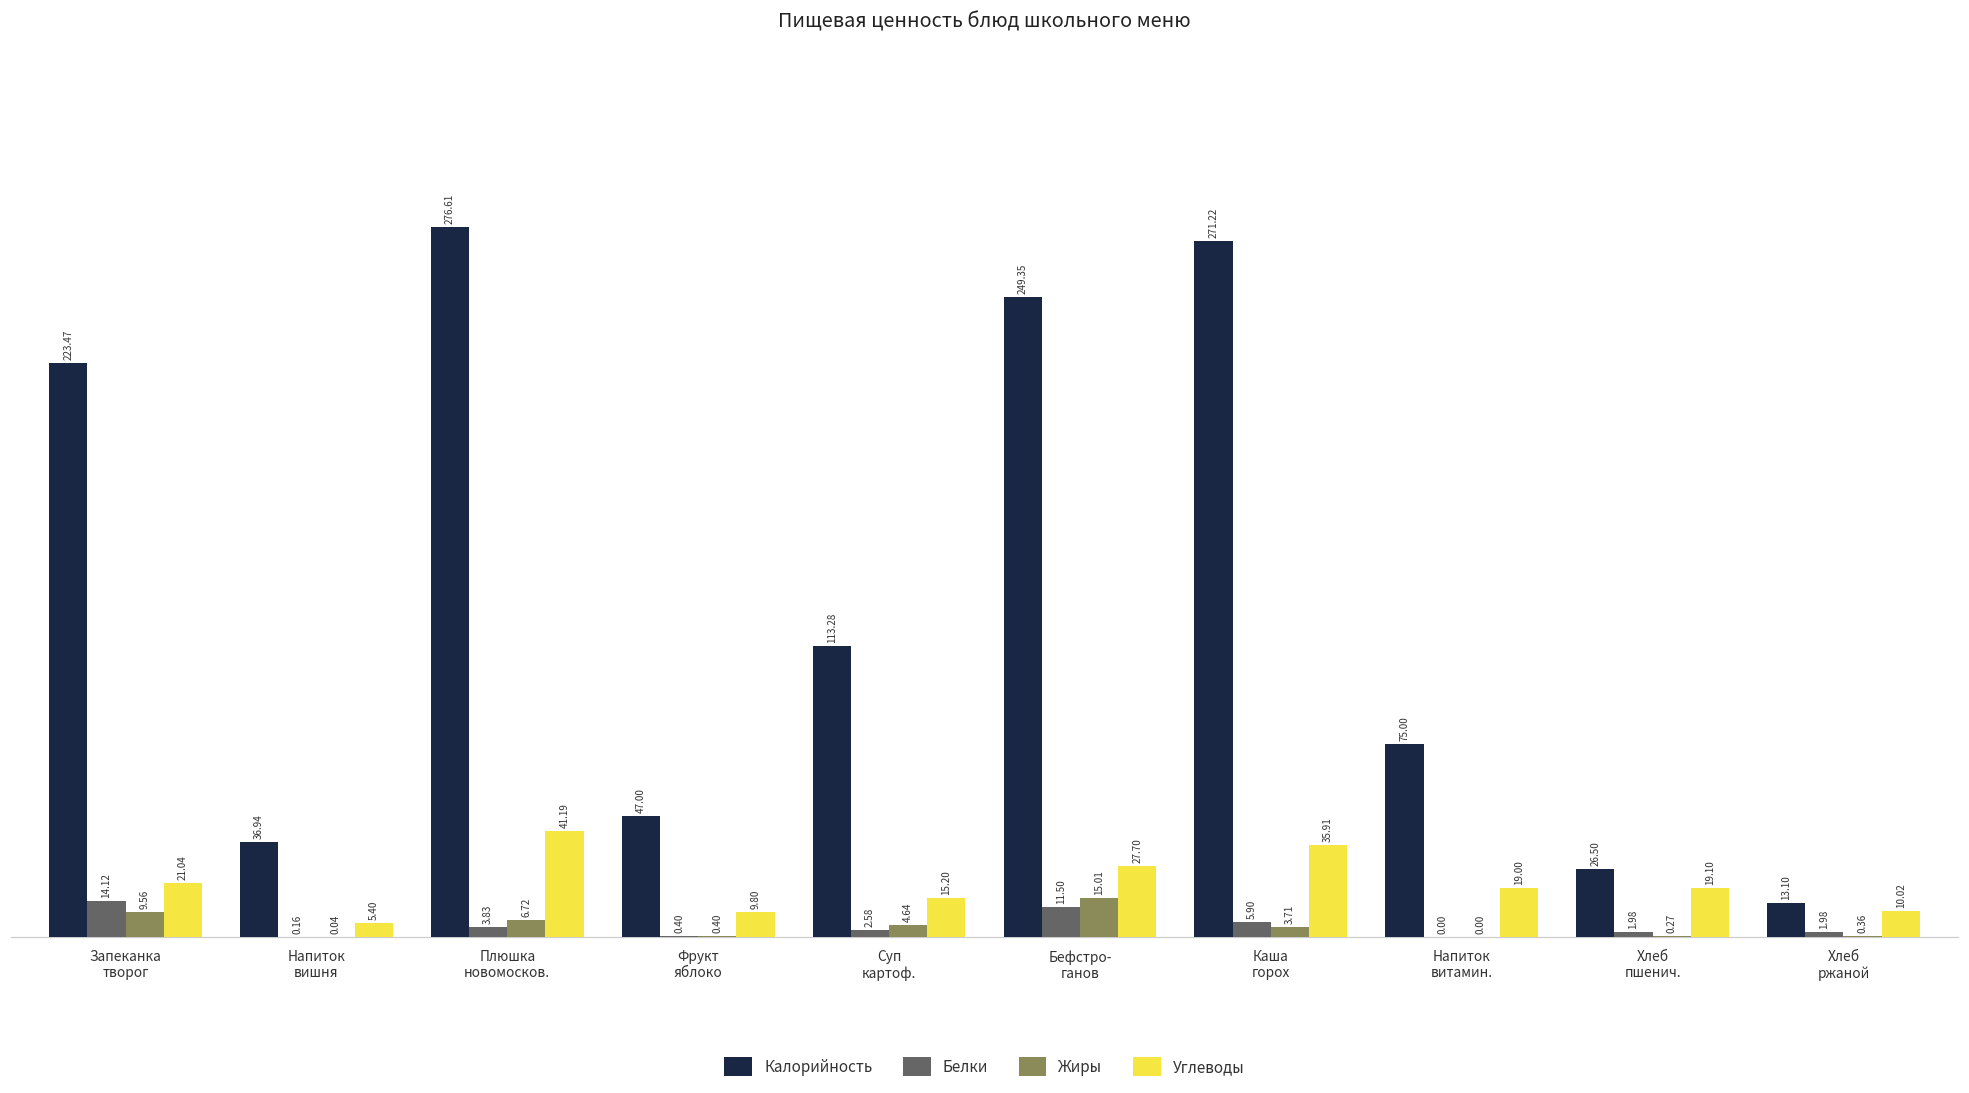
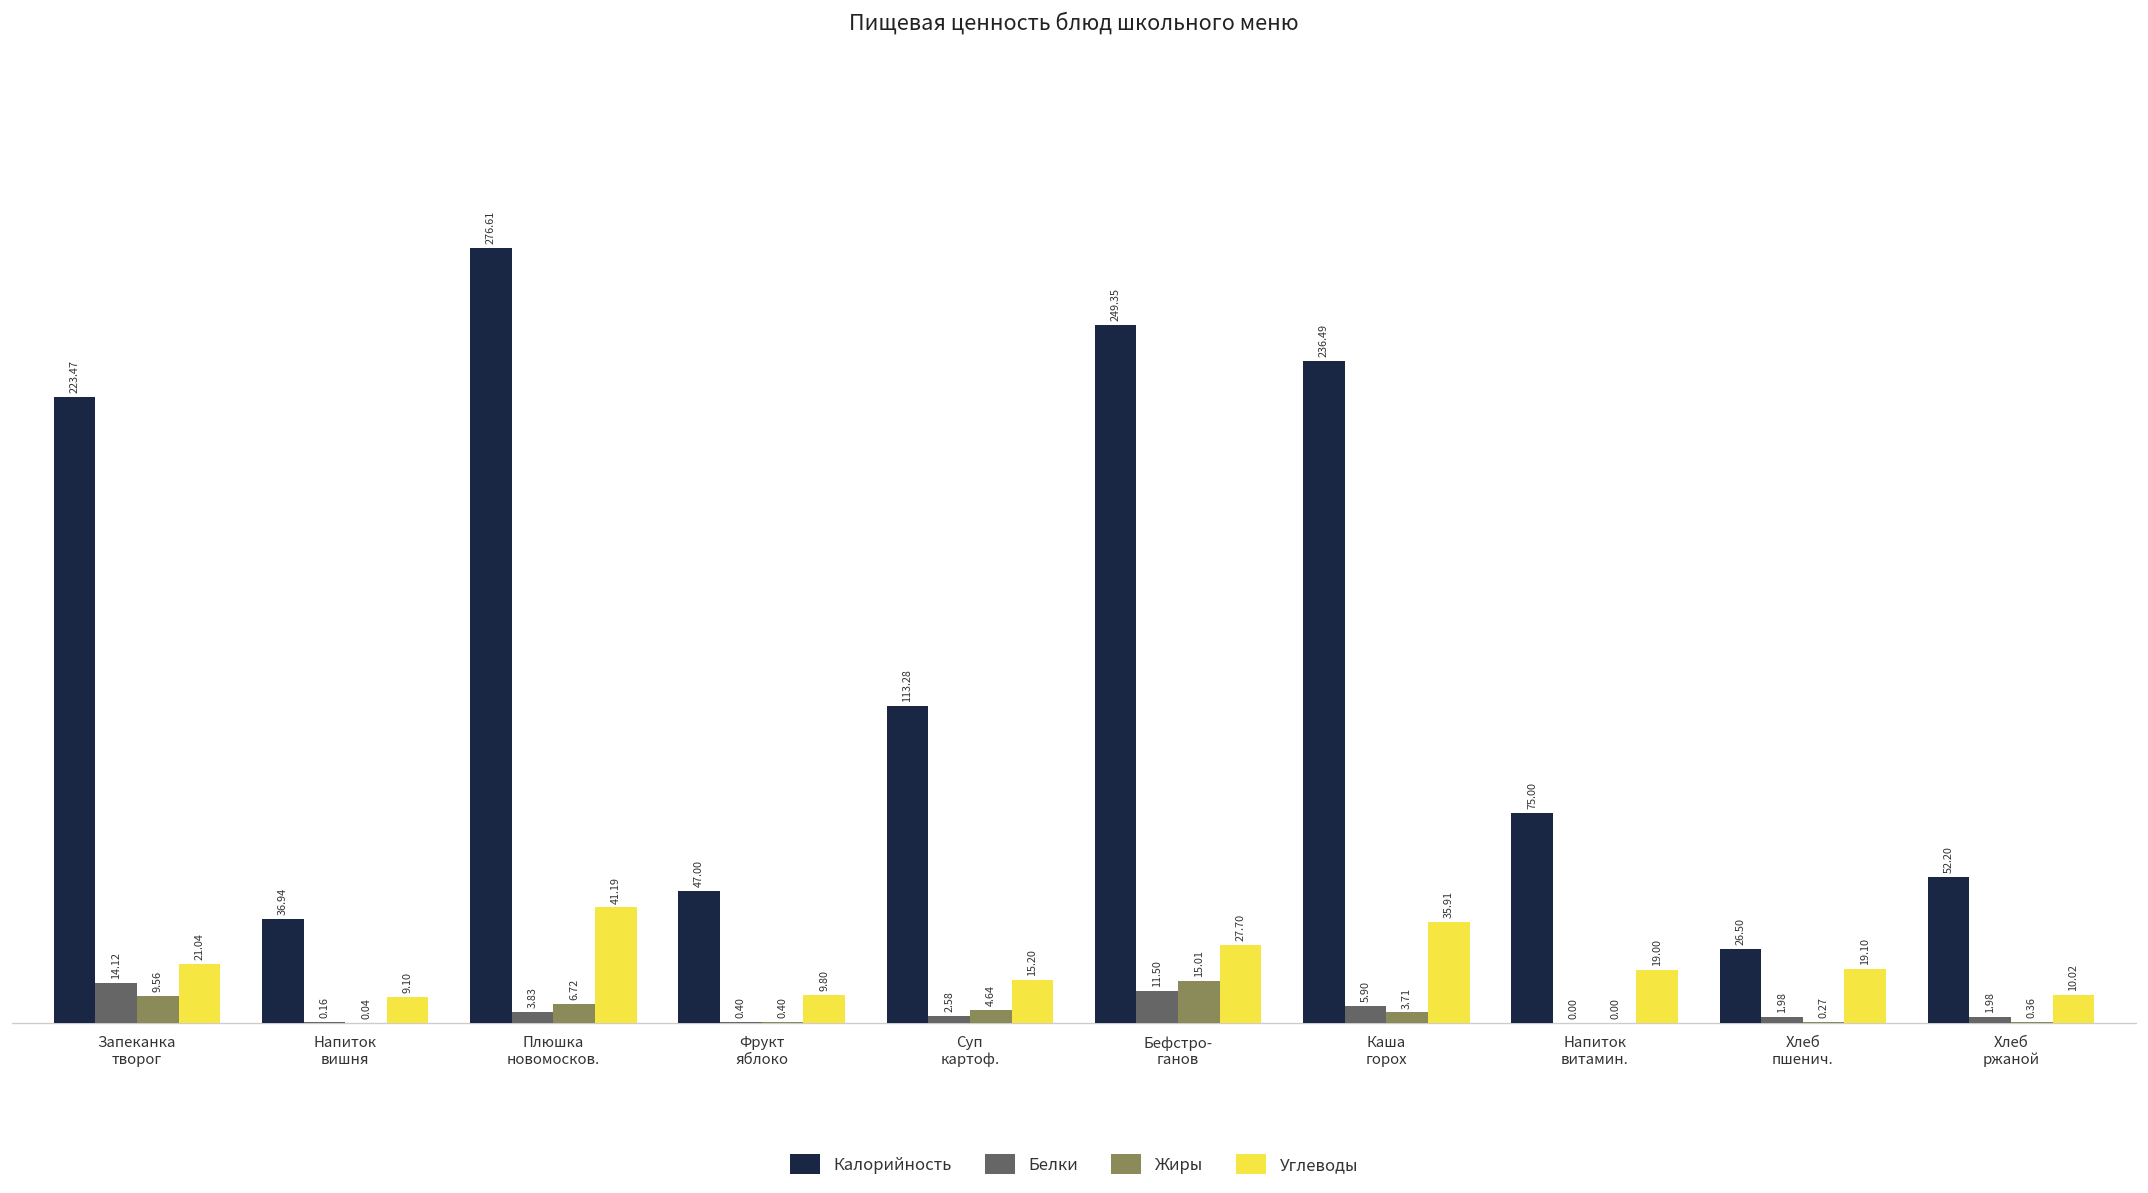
Углеводы, Напиток вишня: 5.40 -> 9.10
Калорийность, Каша горох: 271.22 -> 236.49
Калорийность, Хлеб ржаной: 13.10 -> 52.20
